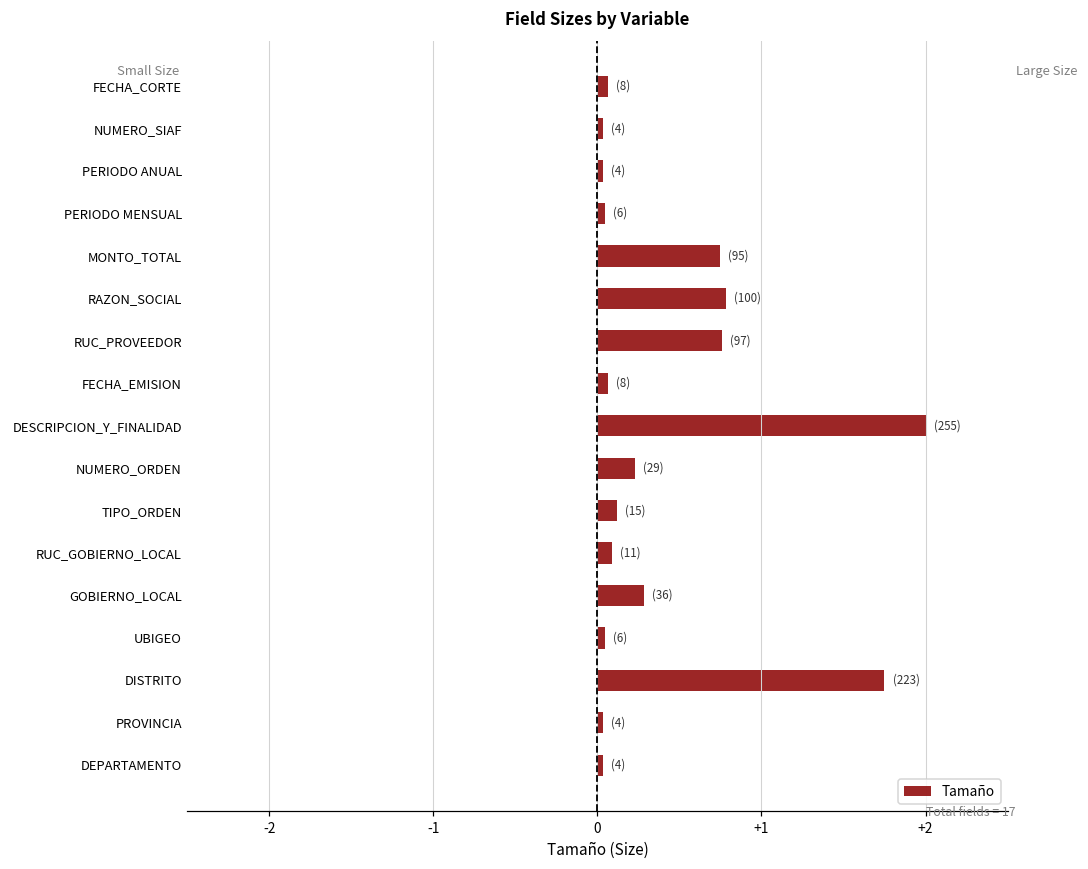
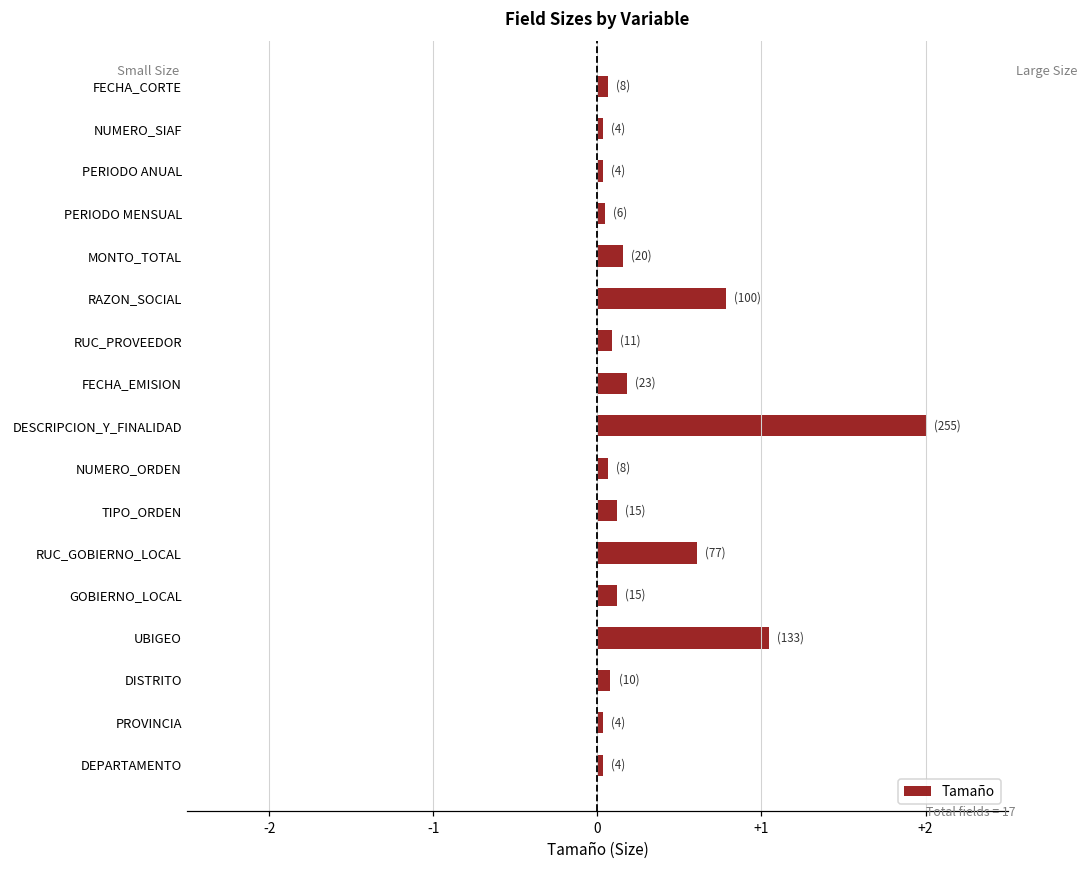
MONTO_TOTAL: (95) -> (20)
RUC_PROVEEDOR: (97) -> (11)
FECHA_EMISION: (8) -> (23)
NUMERO_ORDEN: (29) -> (8)
RUC_GOBIERNO_LOCAL: (11) -> (77)
GOBIERNO_LOCAL: (36) -> (15)
UBIGEO: (6) -> (133)
DISTRITO: (223) -> (10)
